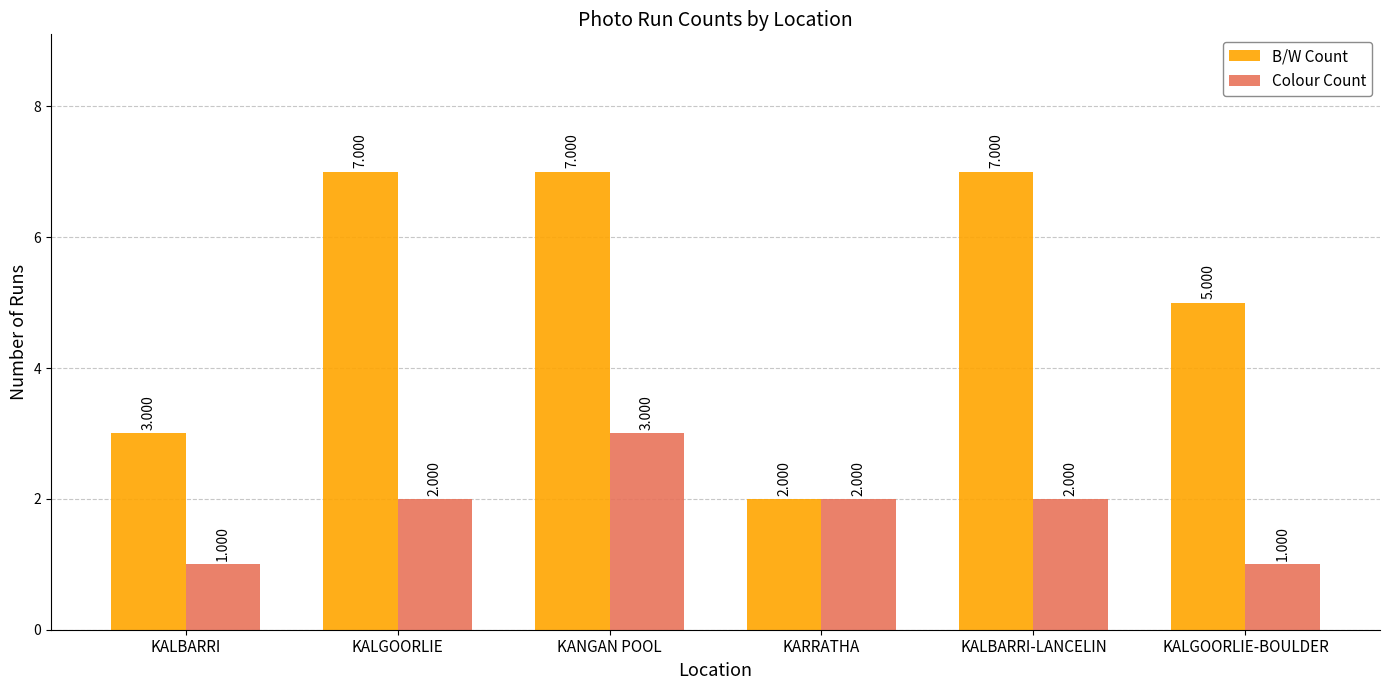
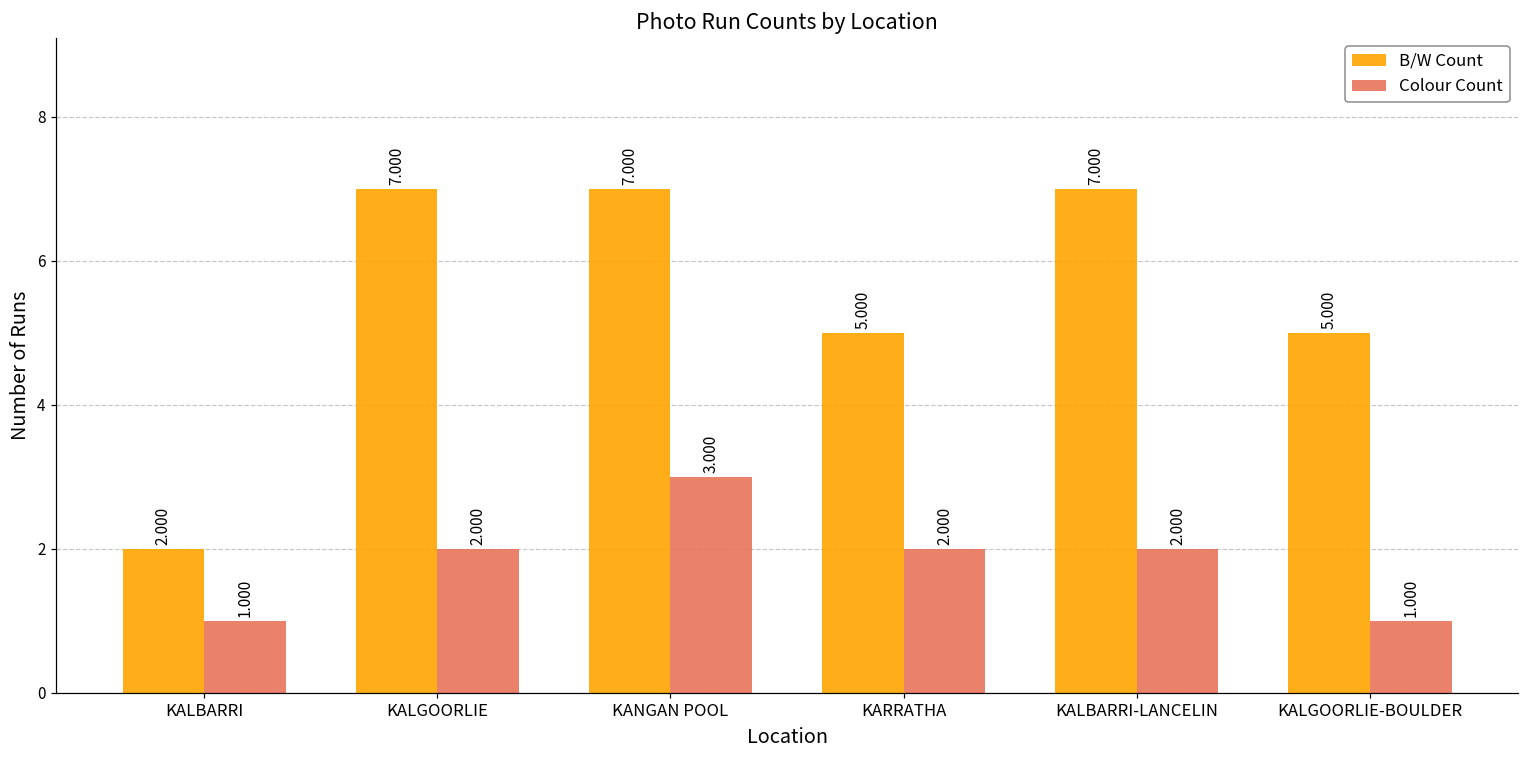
B/W Count, KALBARRI: 3.000 -> 2.000
B/W Count, KARRATHA: 2.000 -> 5.000
